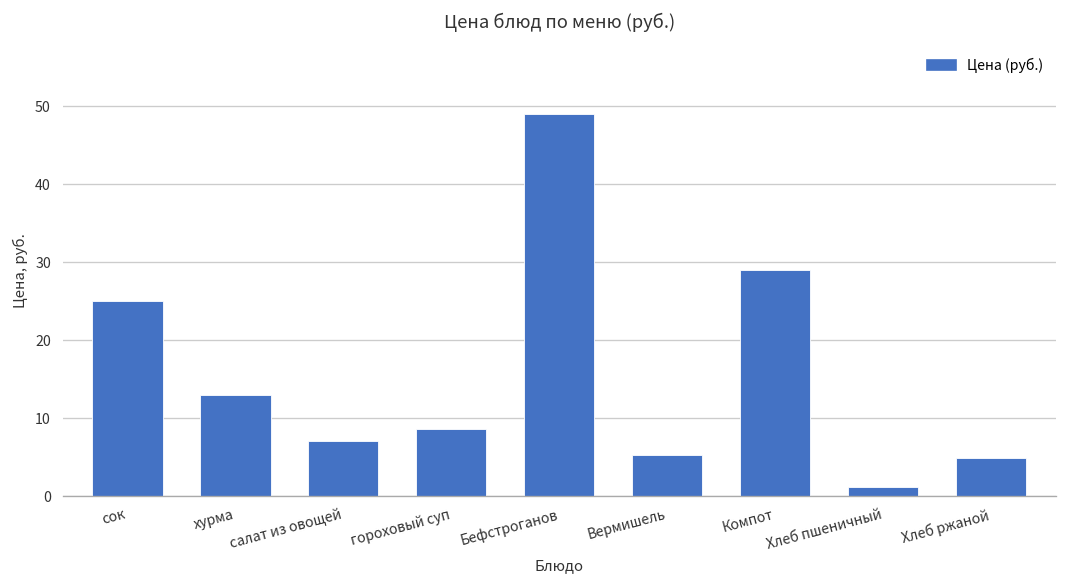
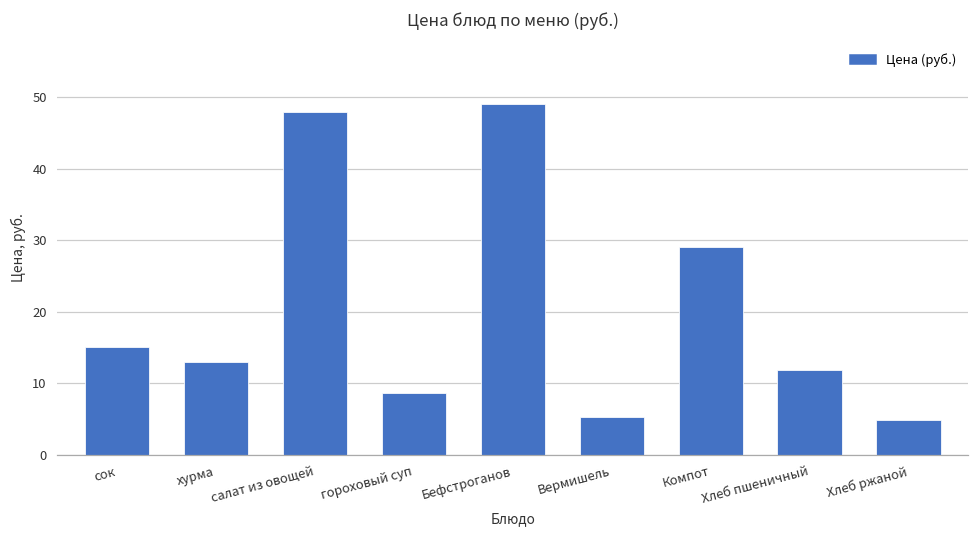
сок: 25 -> 15
салат из овощей: 7 -> 48
Хлеб пшеничный: 1 -> 12
